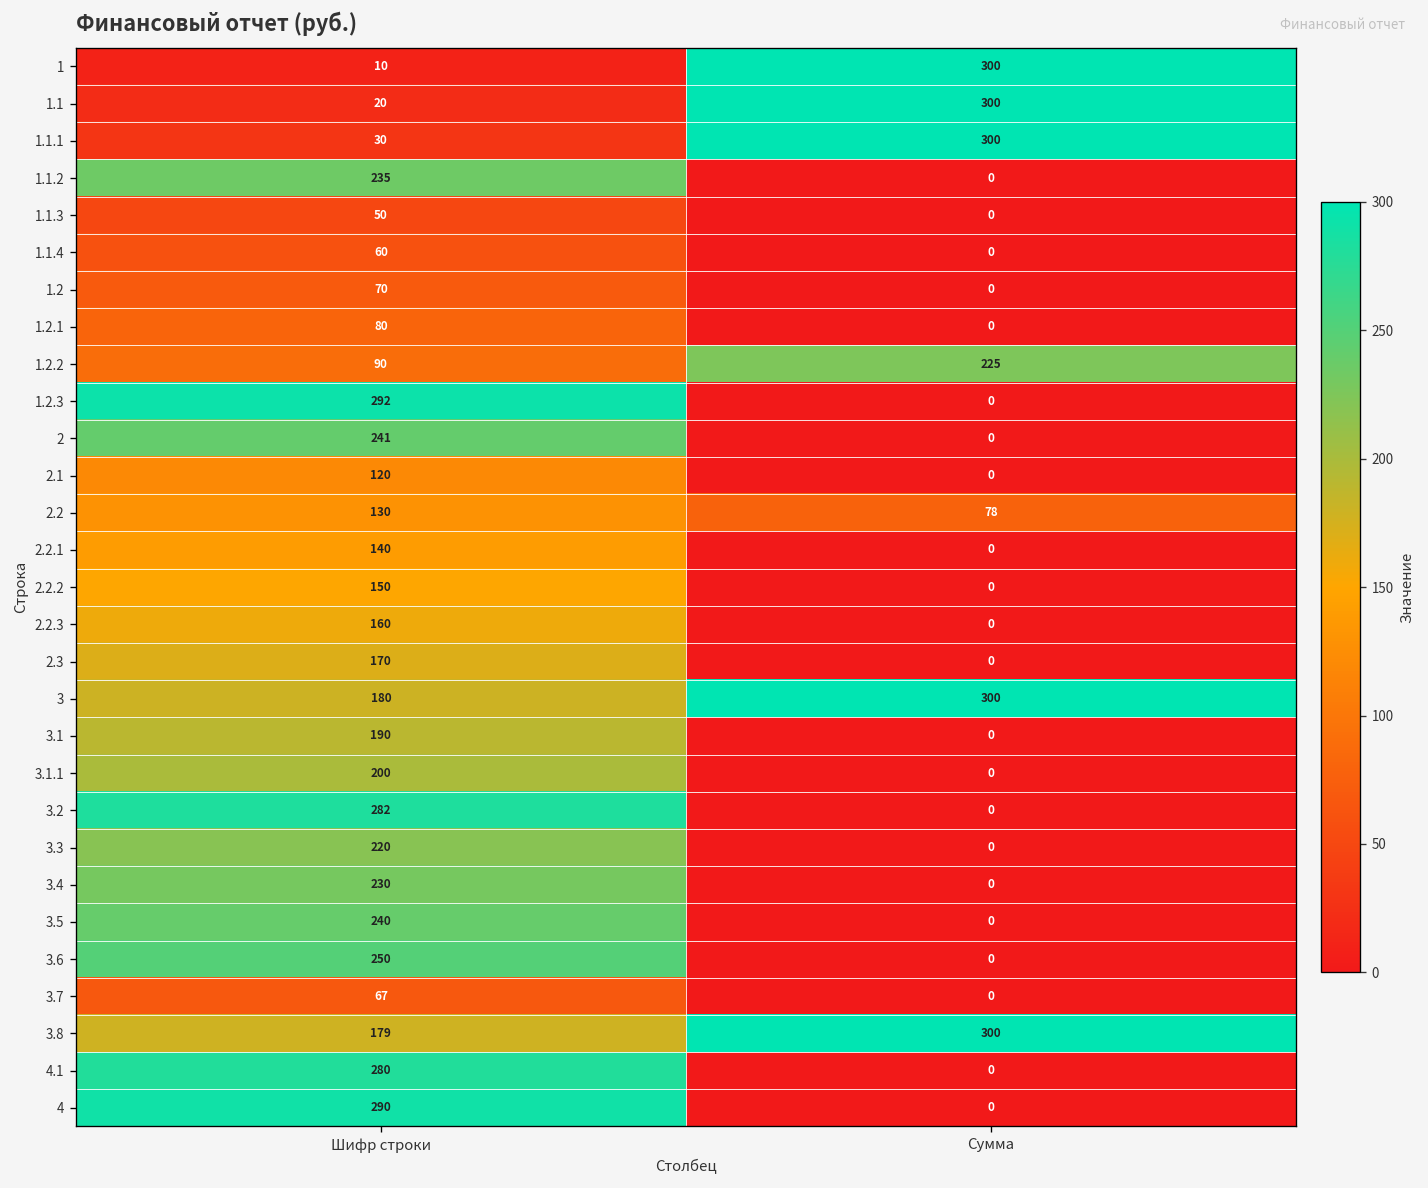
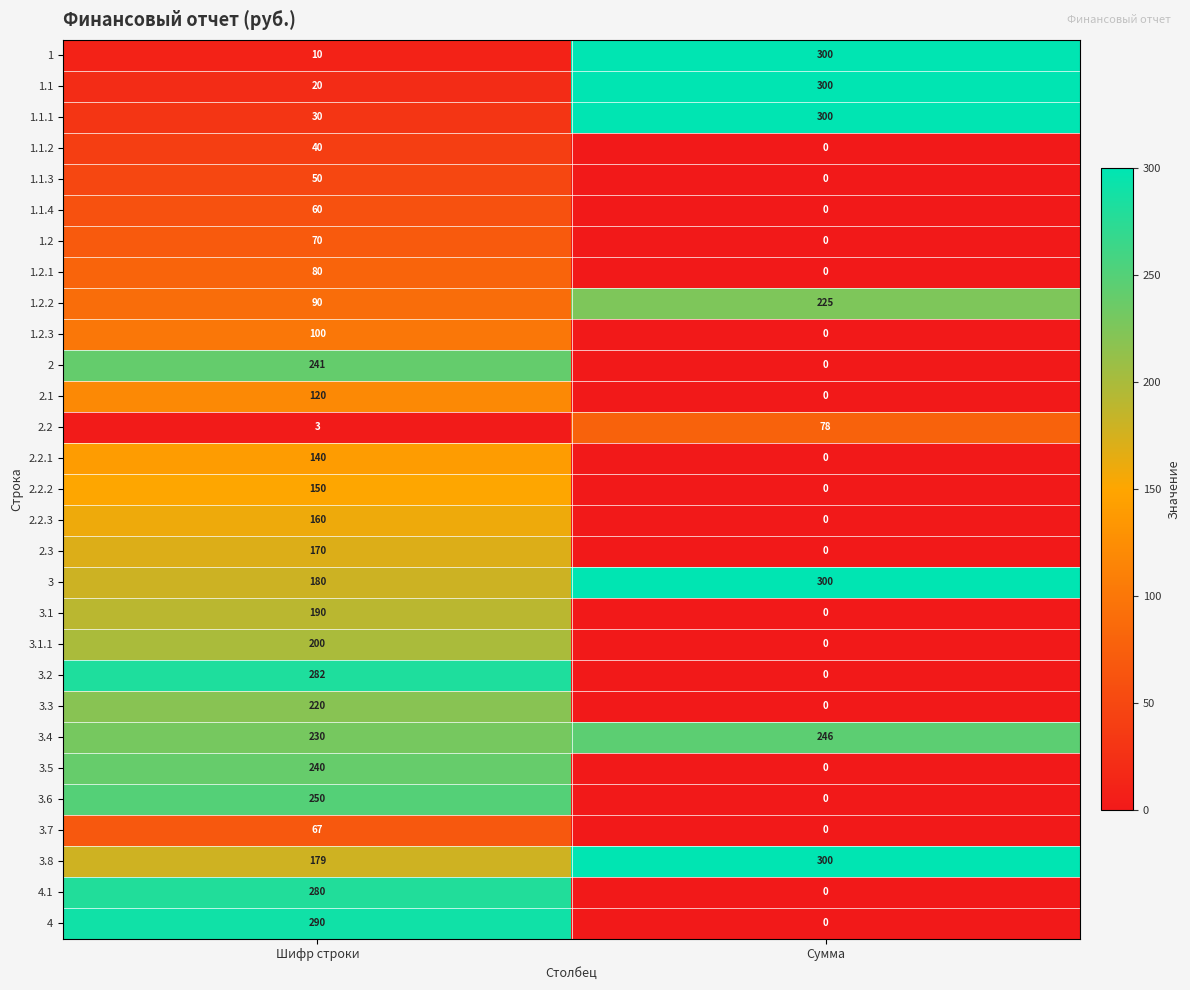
1.1.2, Шифр строки: 235 -> 40
1.2.3, Шифр строки: 292 -> 100
2.2, Шифр строки: 130 -> 3
3.4, Сумма: 0 -> 246
